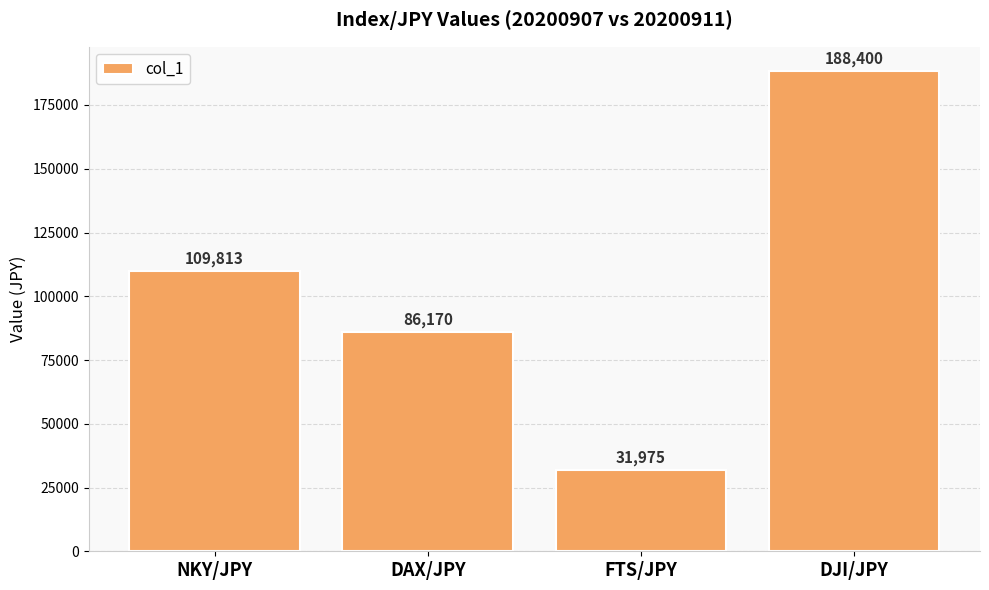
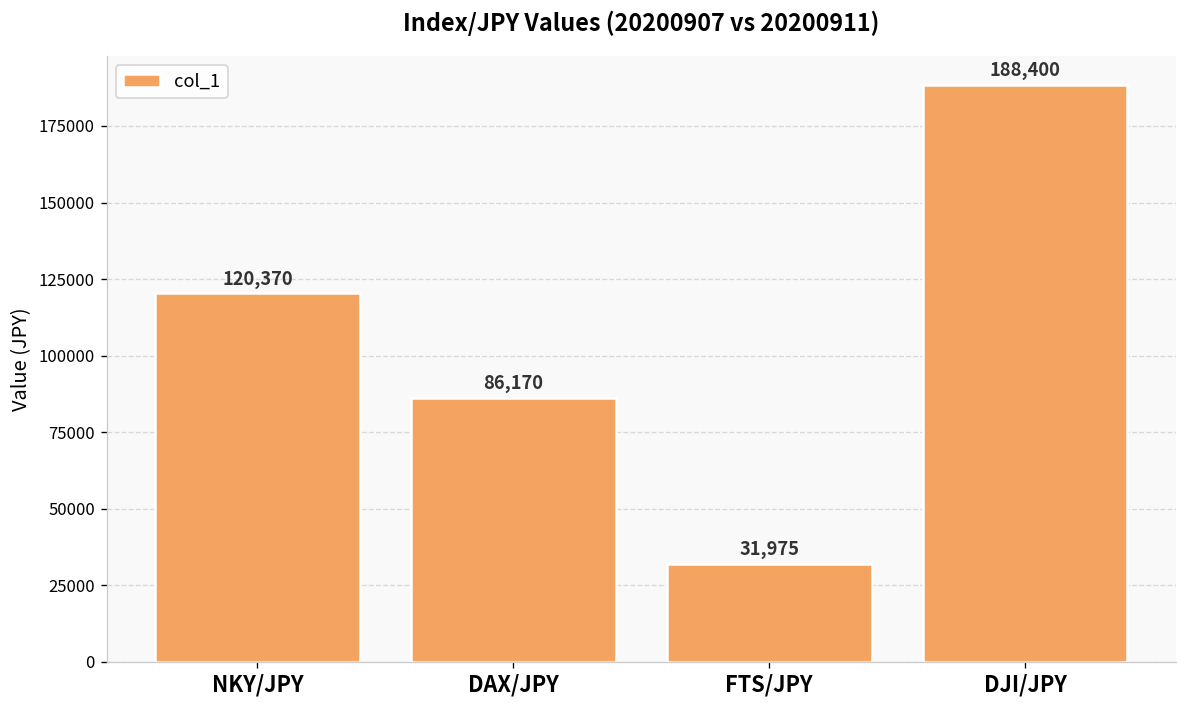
NKY/JPY: 109,813 -> 120,370
